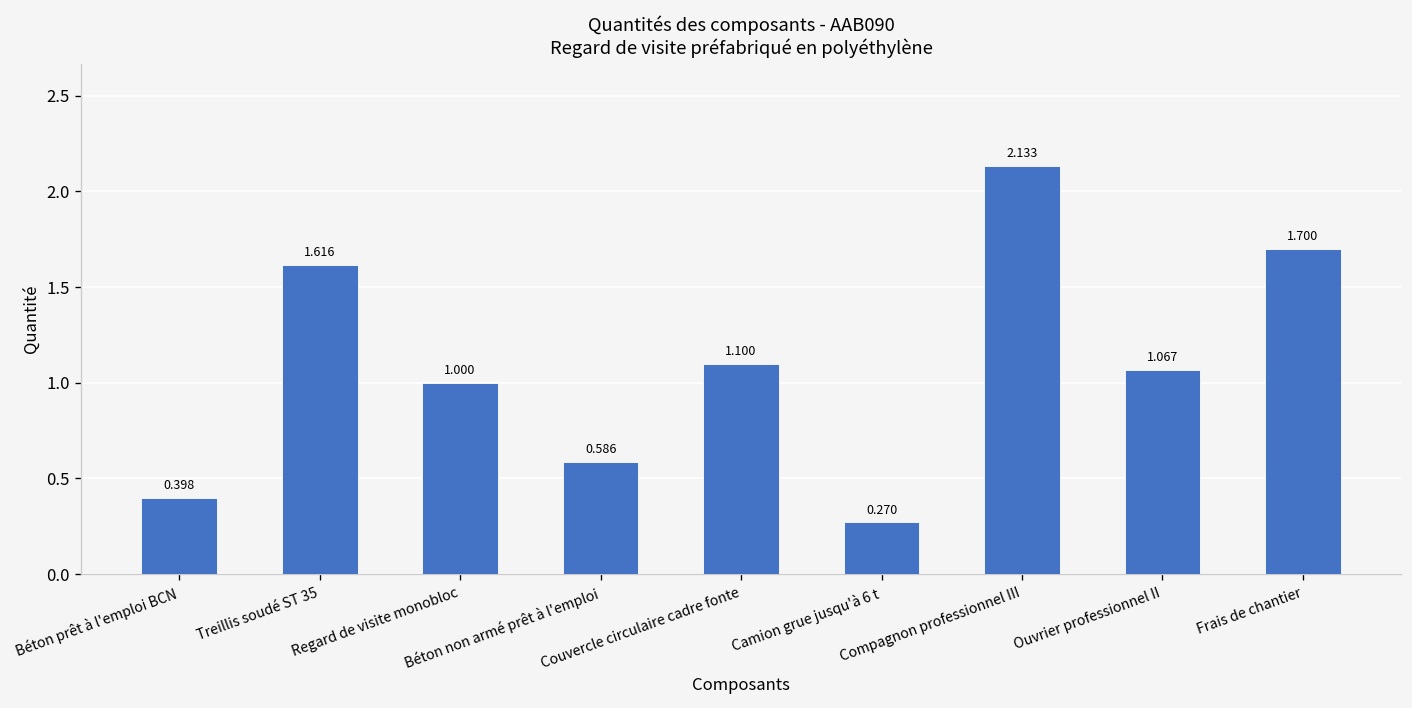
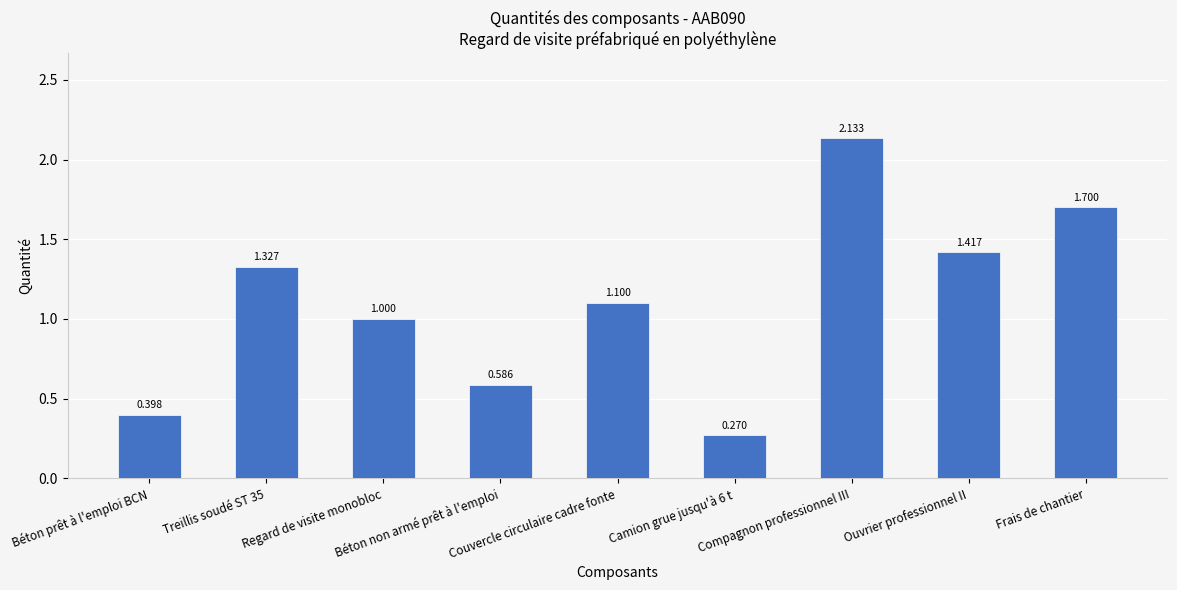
Treillis soudé ST 35: 1.616 -> 1.327
Ouvrier professionnel II: 1.067 -> 1.417
